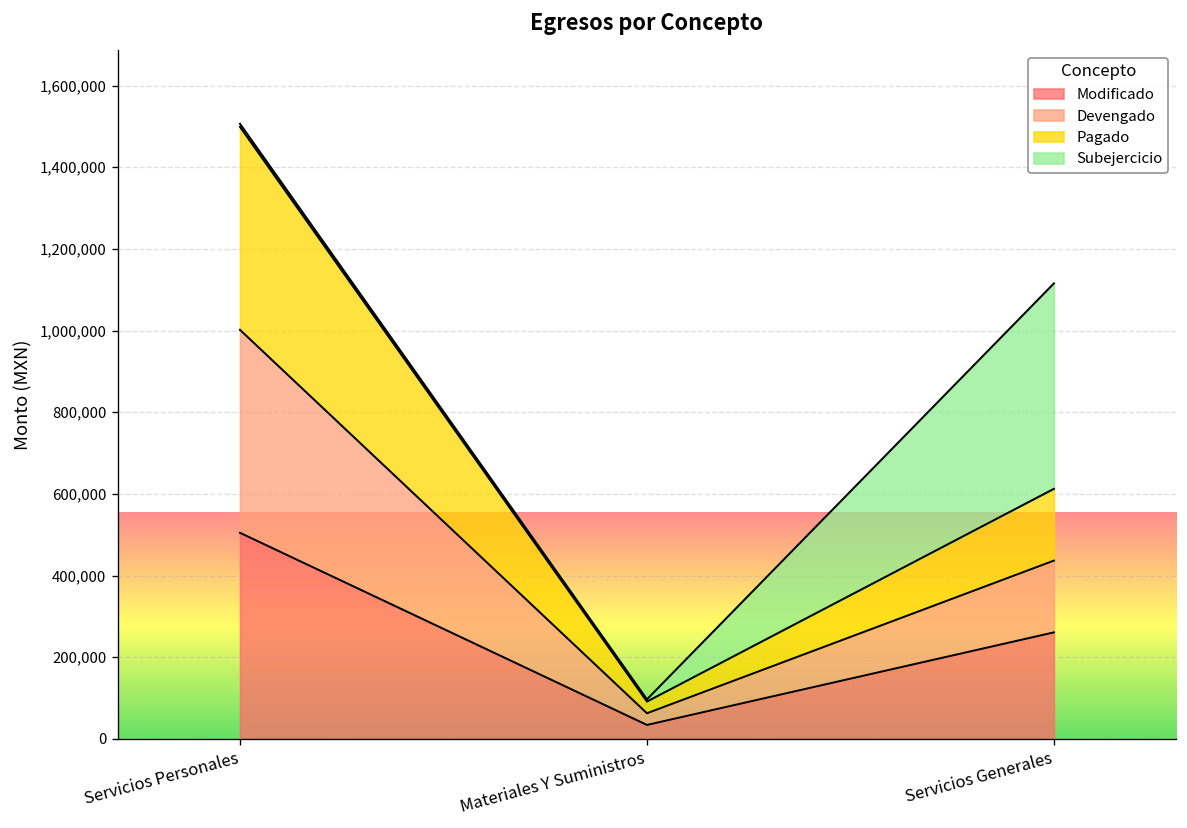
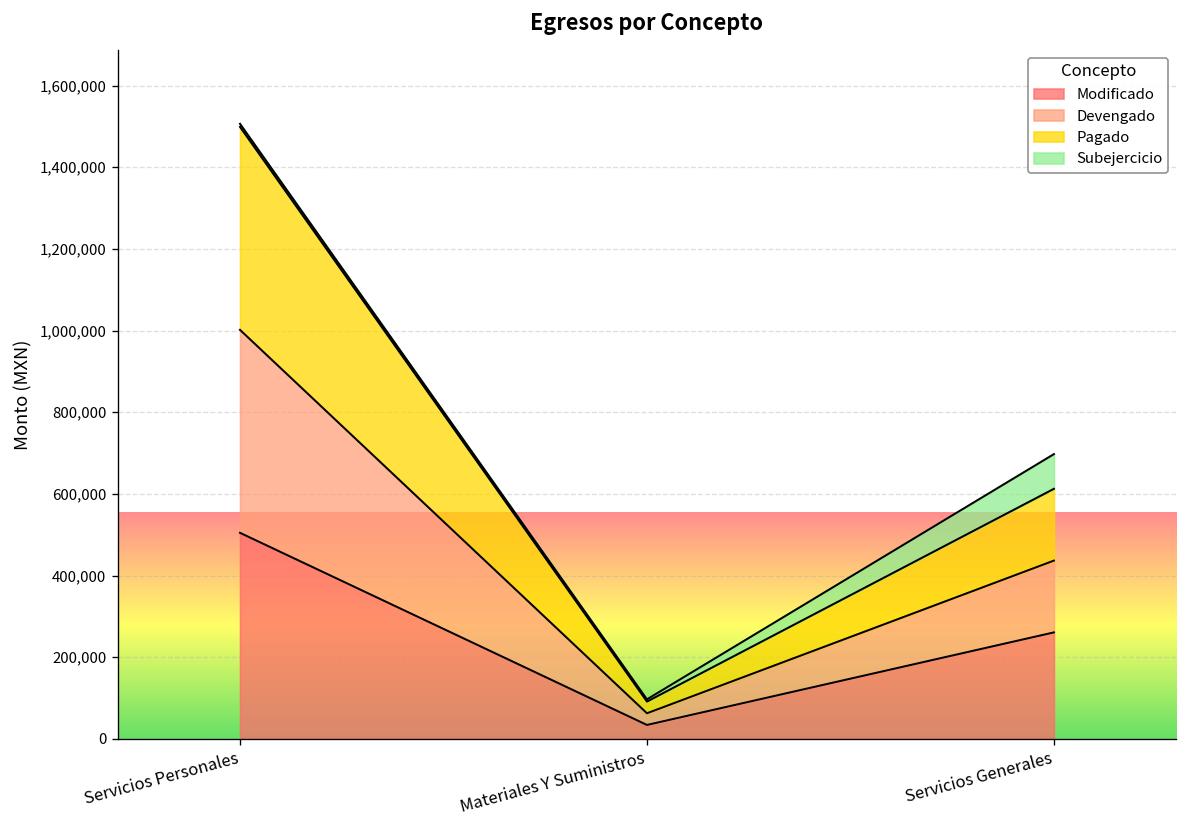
Subejercicio, Servicios Generales: 500,000 -> 90,000
